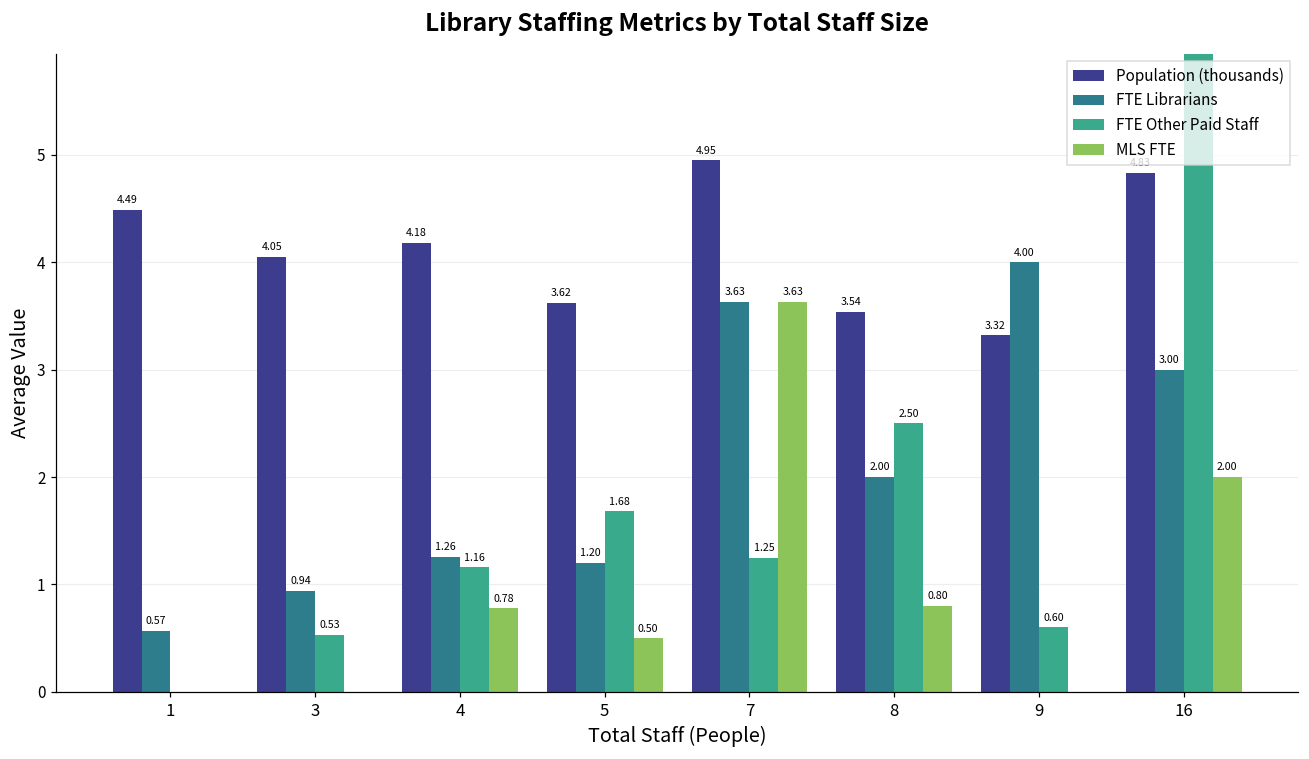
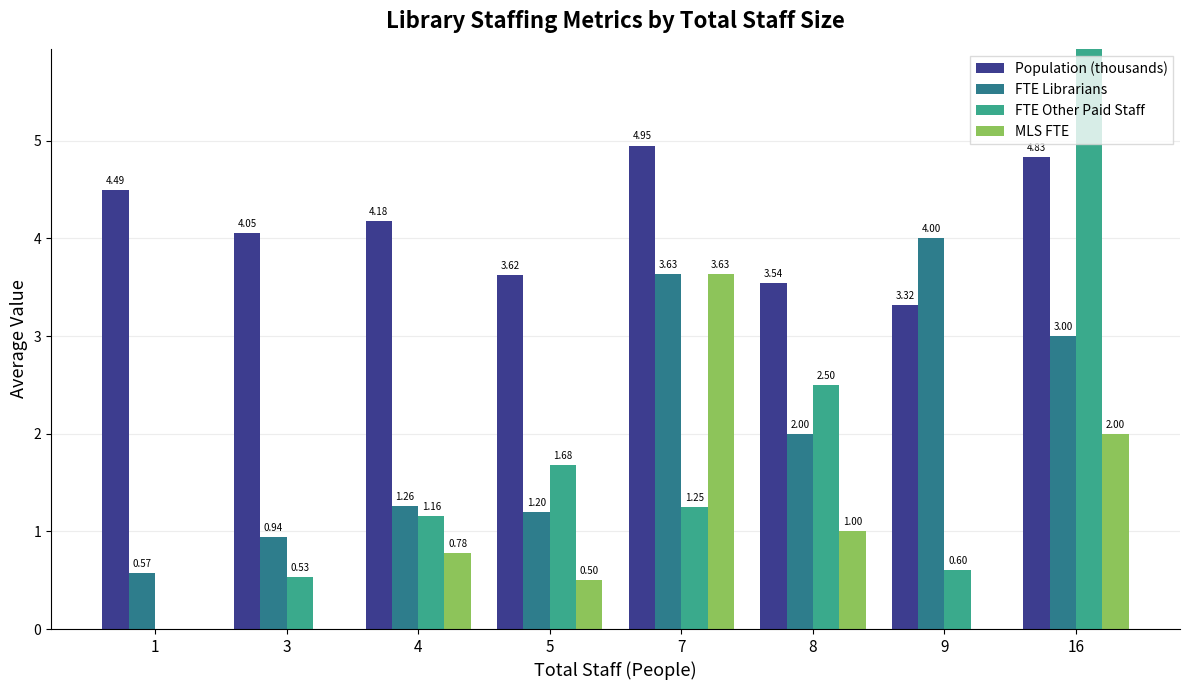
MLS FTE, 8: 0.80 -> 1.00
